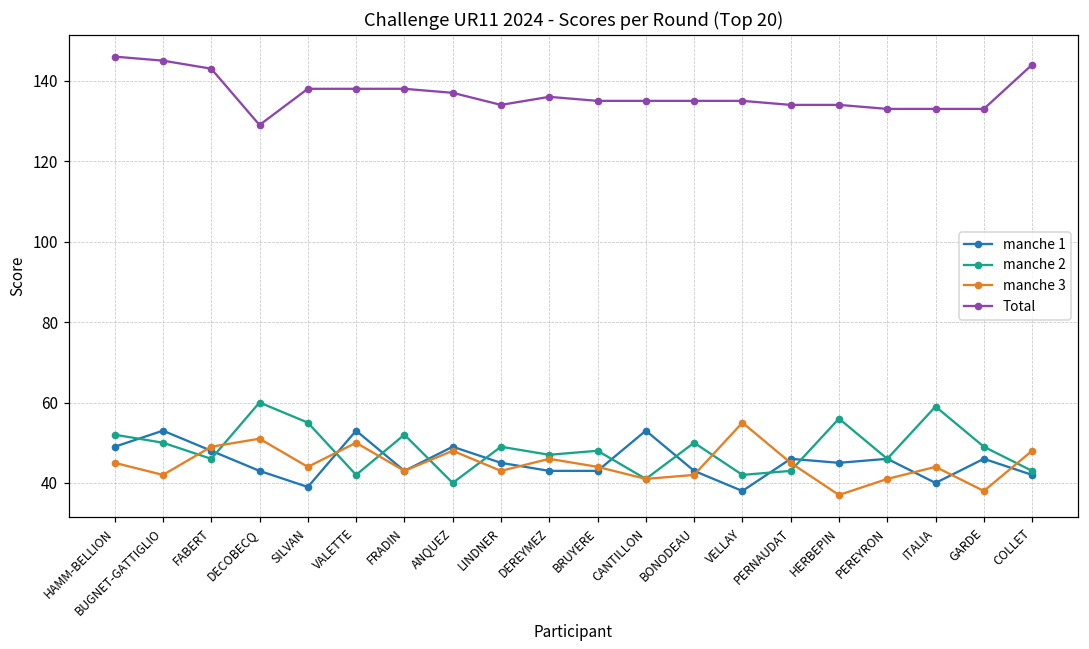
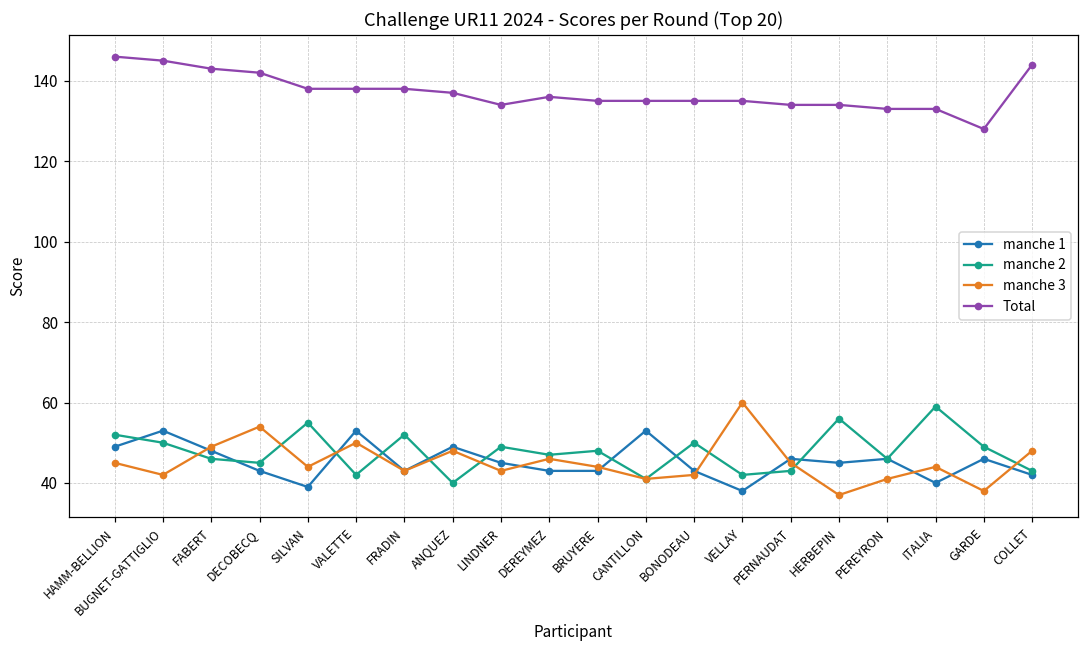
manche 2, DECOBECQ: 60 -> 45
manche 3, DECOBECQ: 51 -> 54
Total, DECOBECQ: 129 -> 142
manche 3, VELLAY: 55 -> 60
Total, GARDE: 133 -> 128
